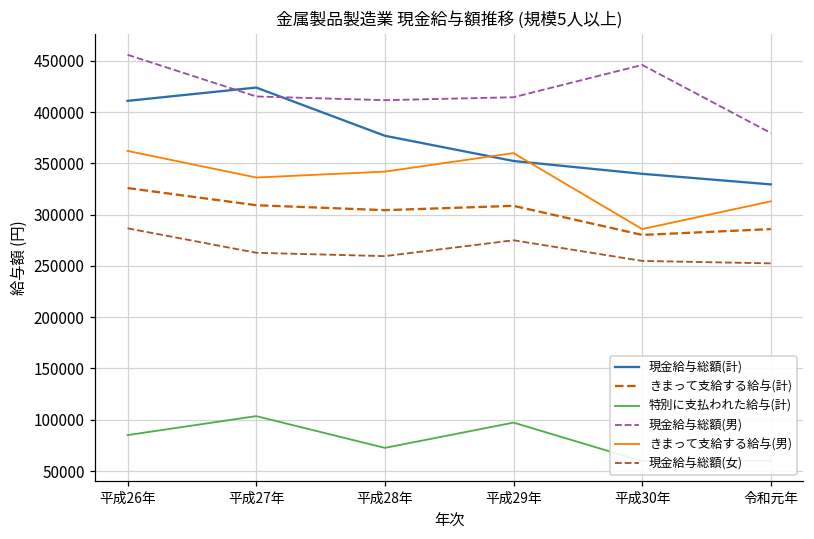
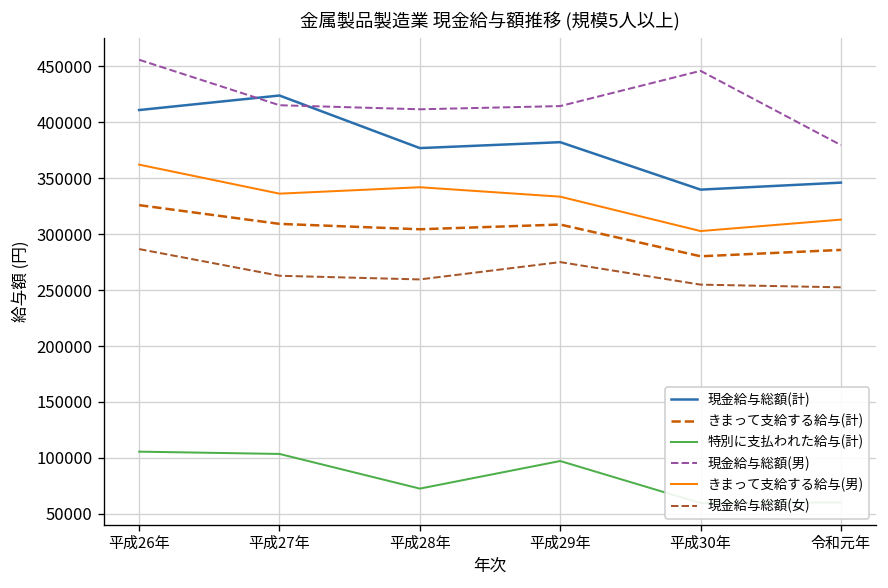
特別に支払われた給与(計), 平成26年: 90000 -> 110000
現金給与総額(計), 平成29年: 350000 -> 380000
きまって支給する給与(男), 平成29年: 360000 -> 330000
きまって支給する給与(男), 平成30年: 290000 -> 300000
現金給与総額(計), 令和元年: 330000 -> 350000
